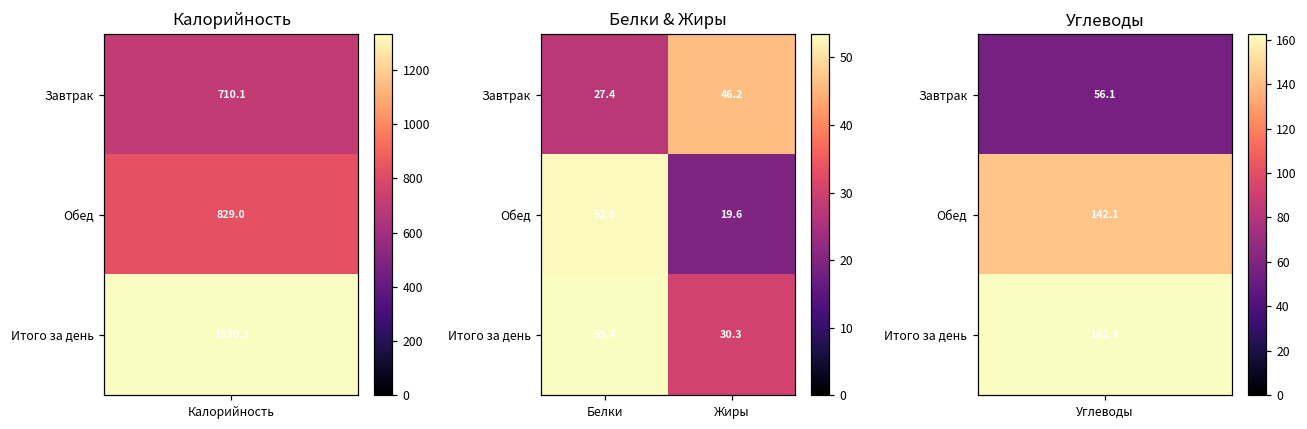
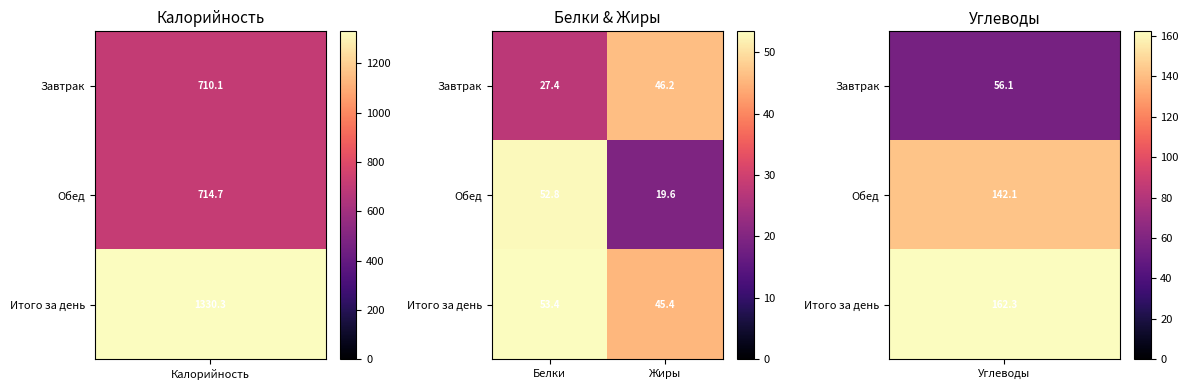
Калорийность, Обед, Калорийность: 829.0 -> 714.7
Белки & Жиры, Итого за день, Жиры: 30.3 -> 45.4
